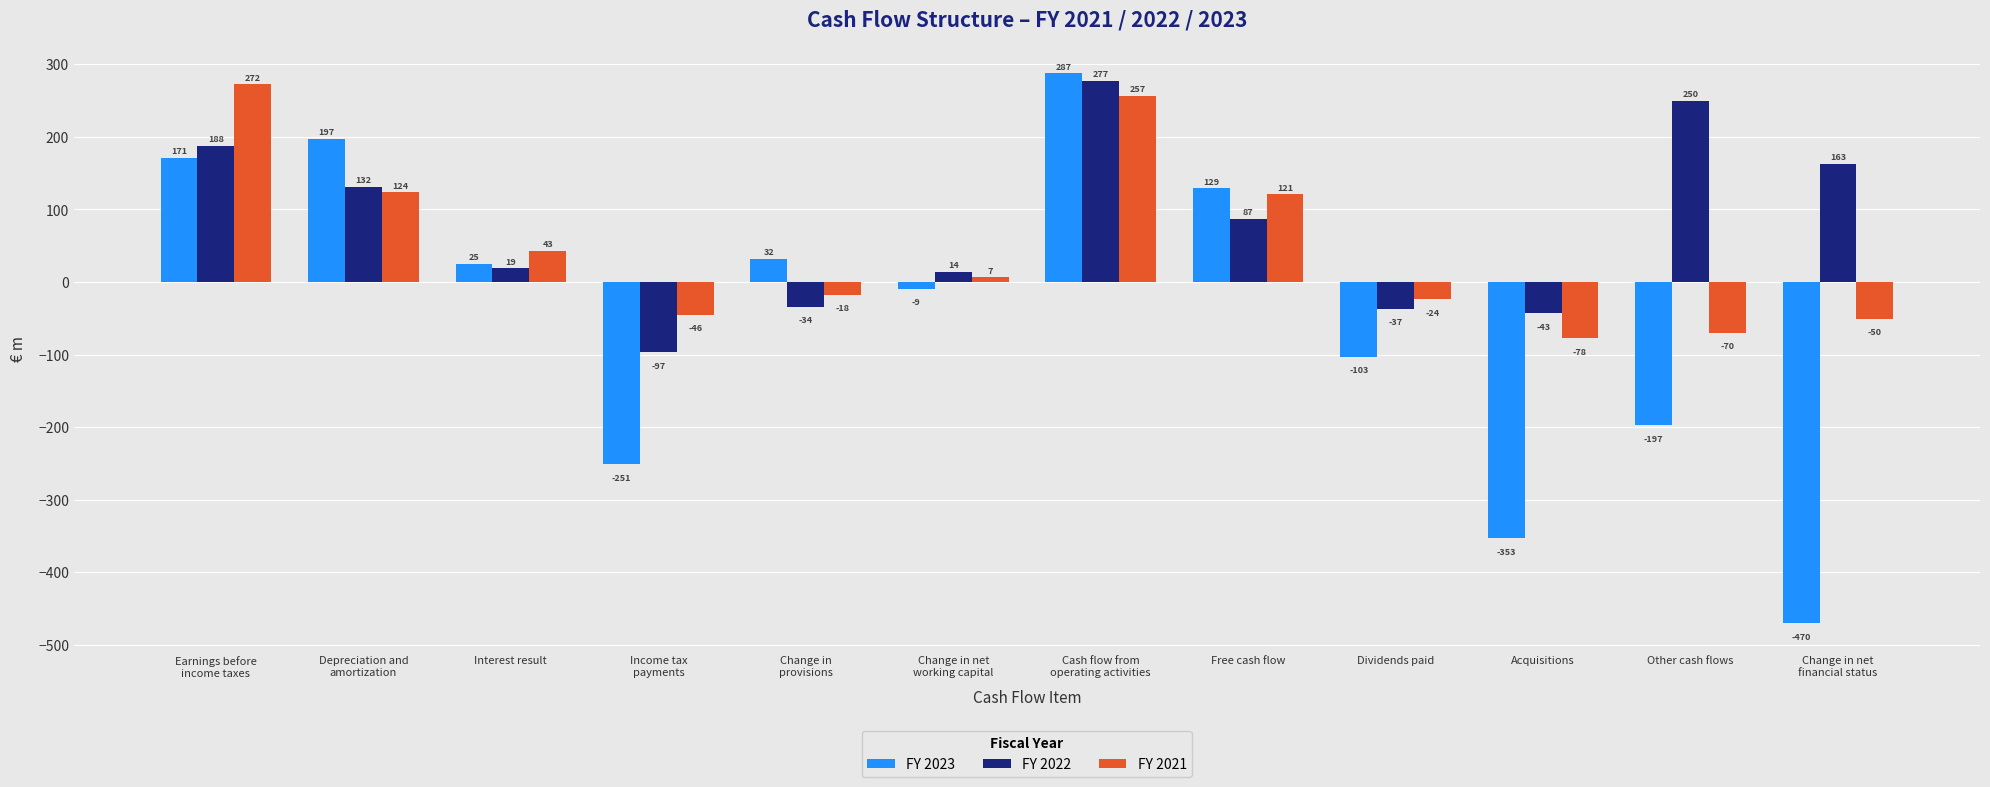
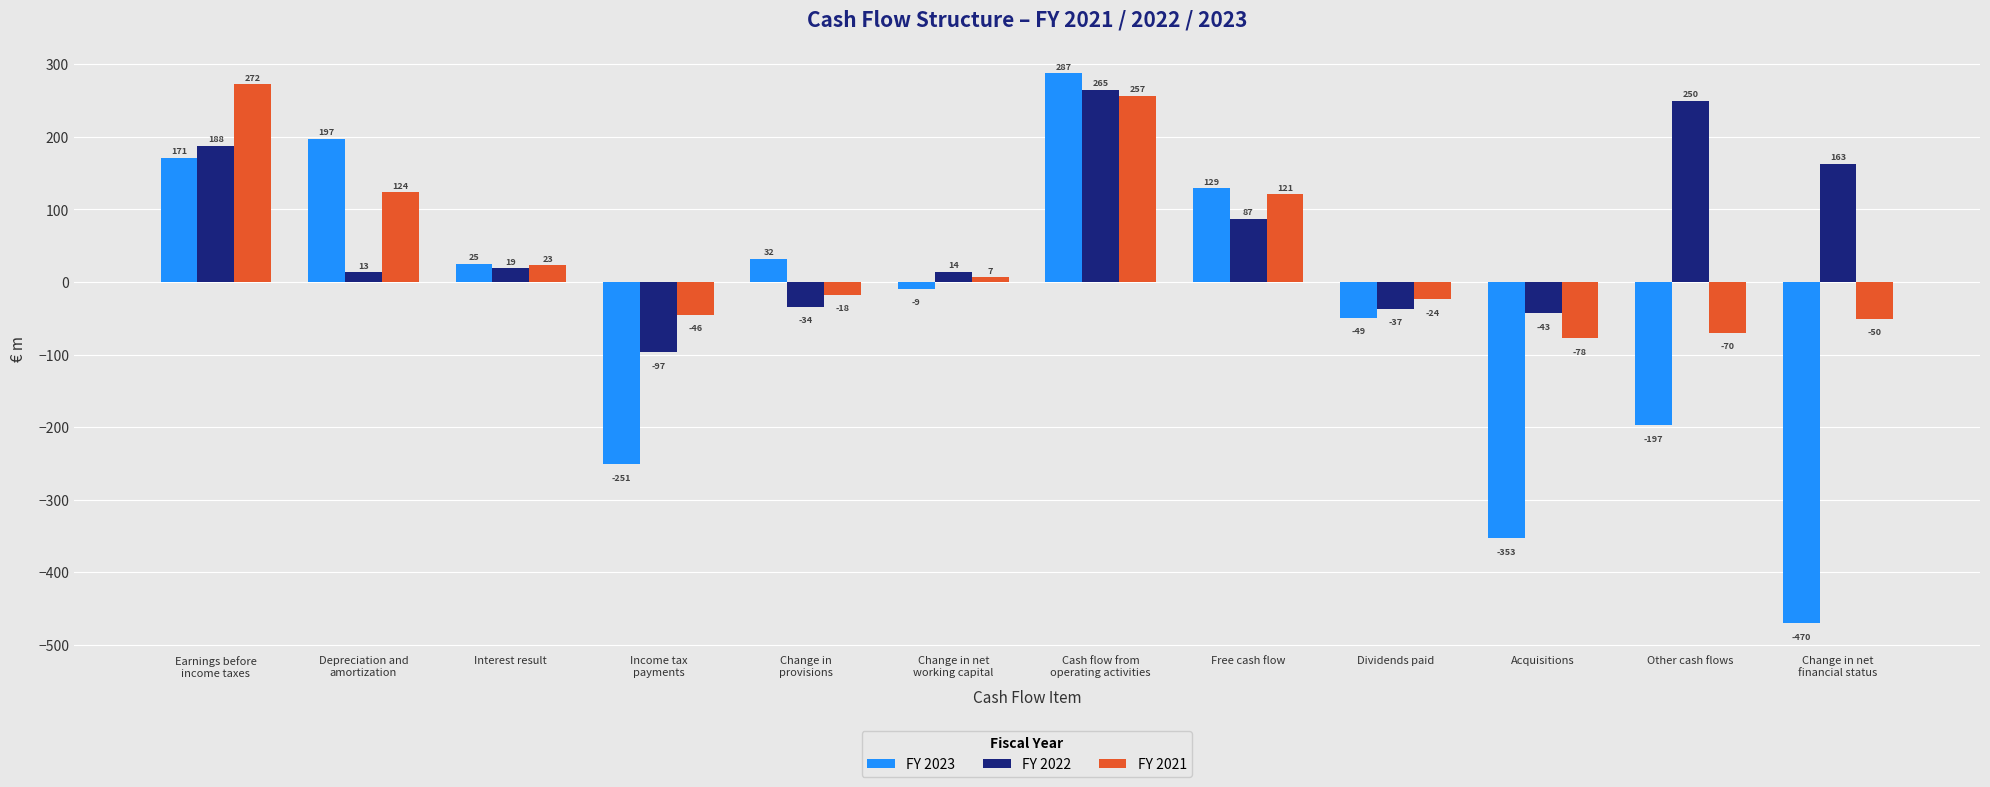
FY 2022, Depreciation and amortization: 132 -> 13
FY 2021, Interest result: 43 -> 23
FY 2022, Cash flow from operating activities: 277 -> 265
FY 2023, Dividends paid: -103 -> -49
